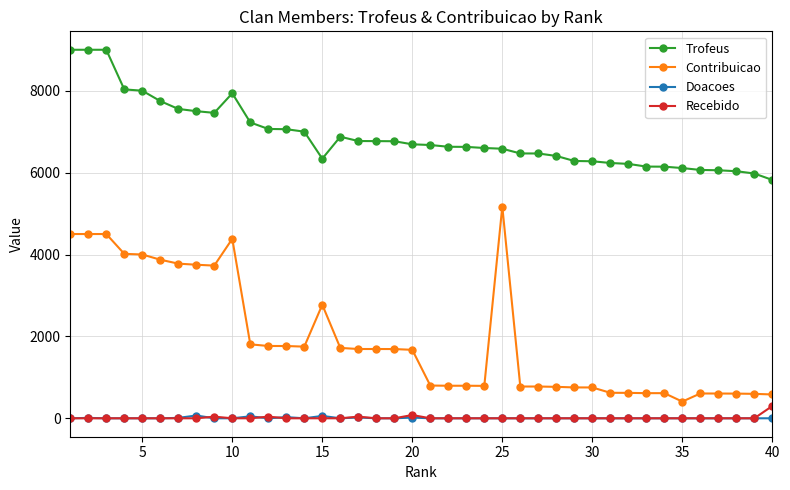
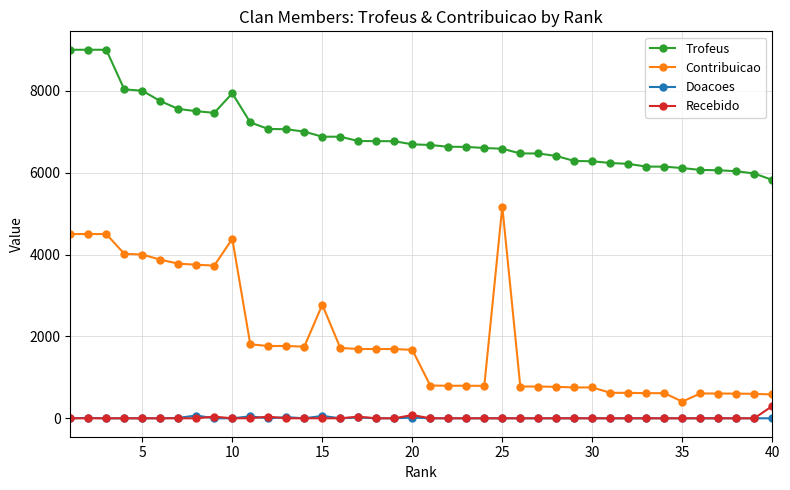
Trofeus, 15: 6300 -> 6900
